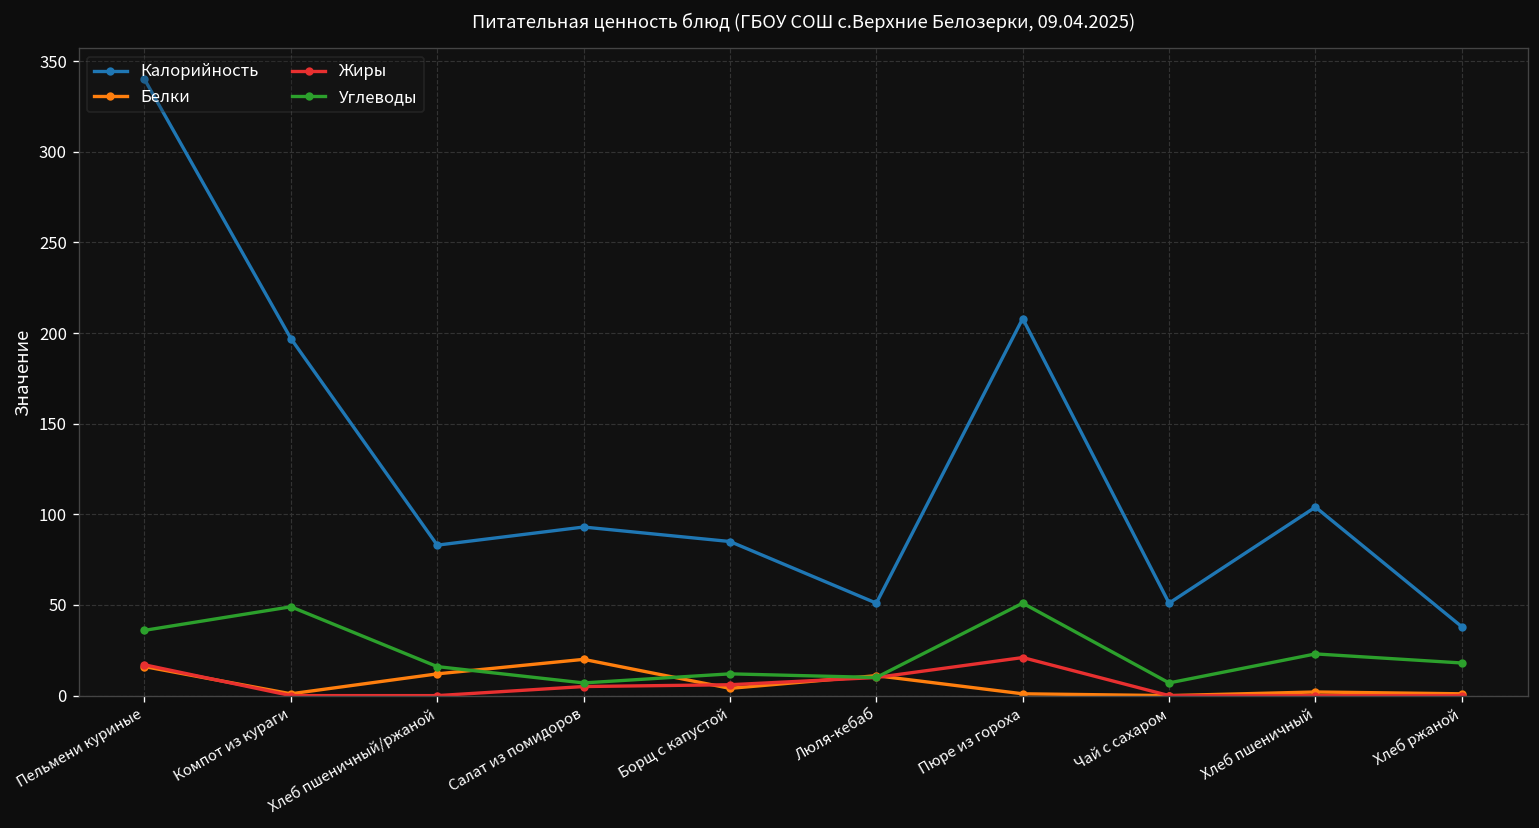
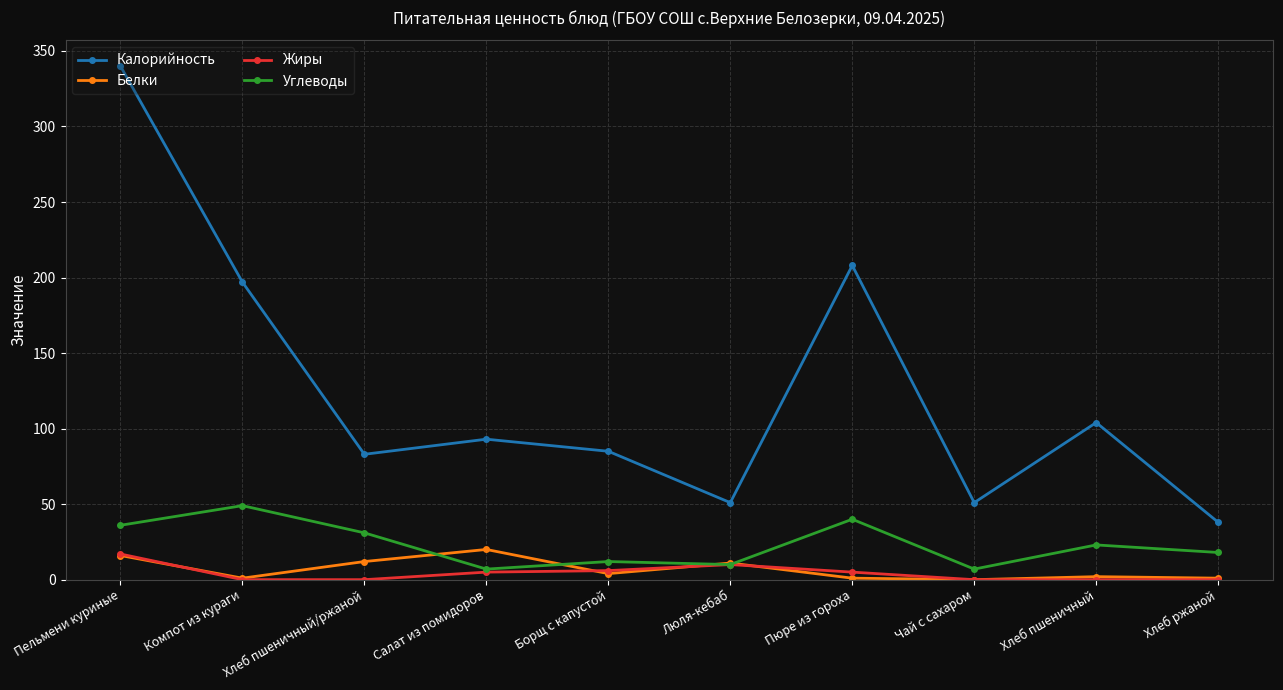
Углеводы, Хлеб пшеничный/ржаной: 16 -> 31
Жиры, Пюре из гороха: 21 -> 5
Углеводы, Пюре из гороха: 51 -> 40
